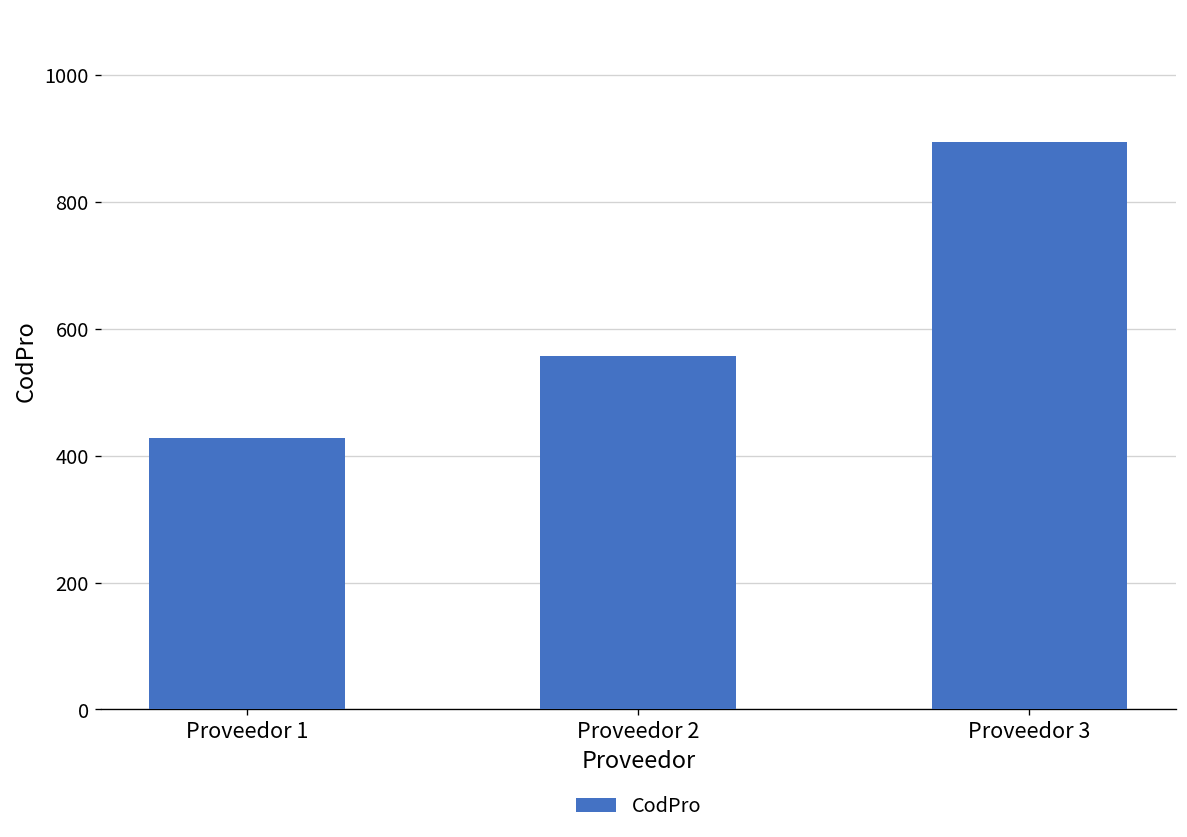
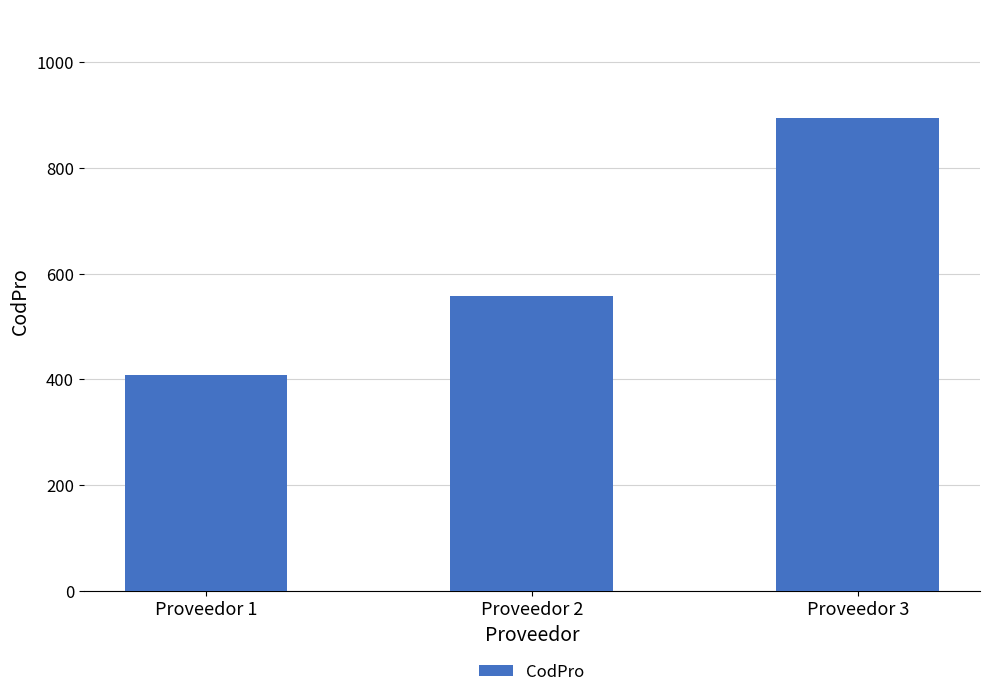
Proveedor 1: 430 -> 410
